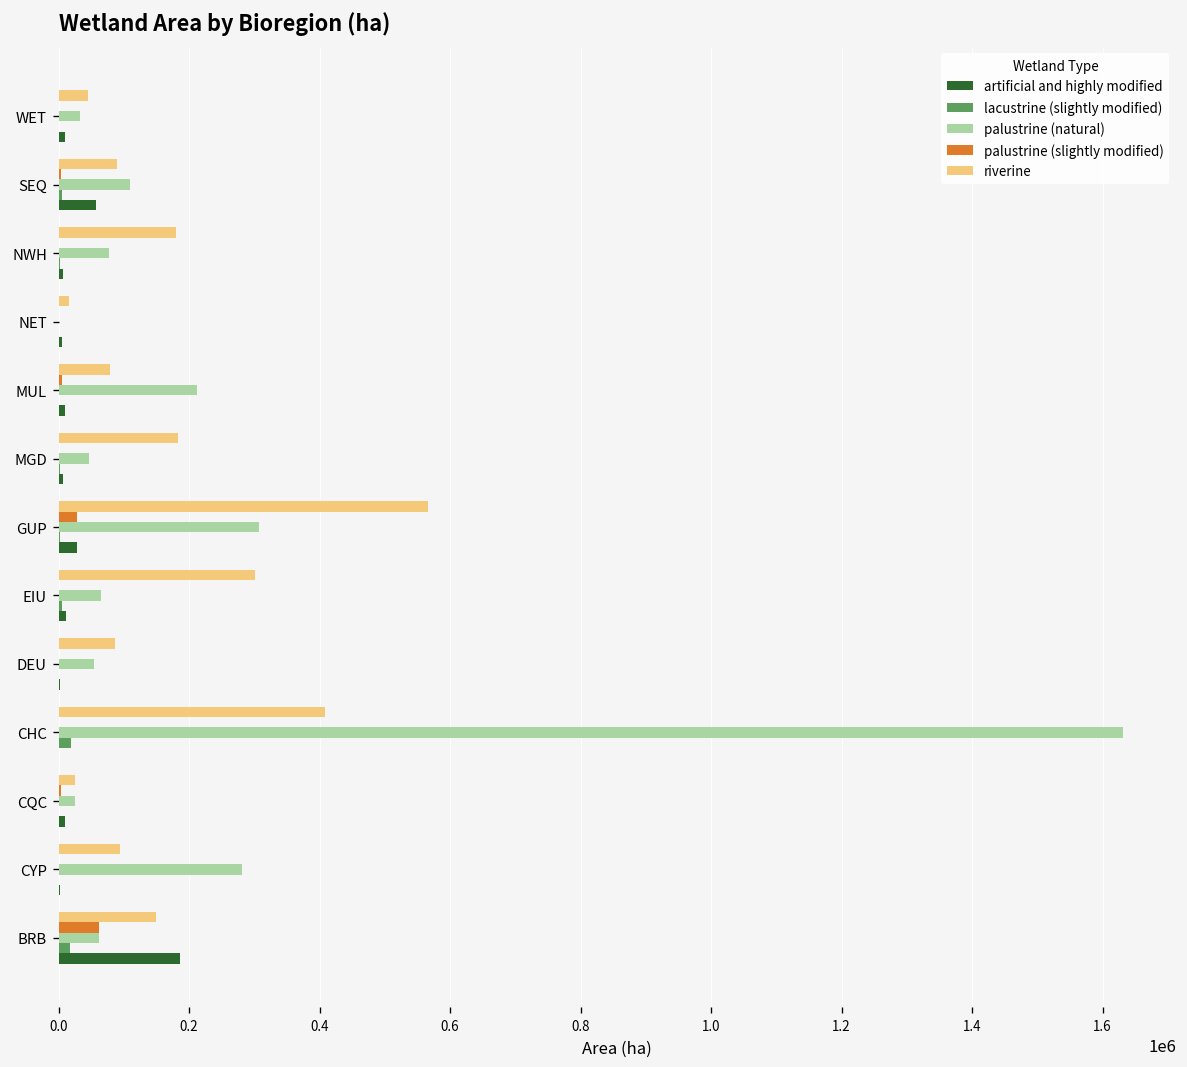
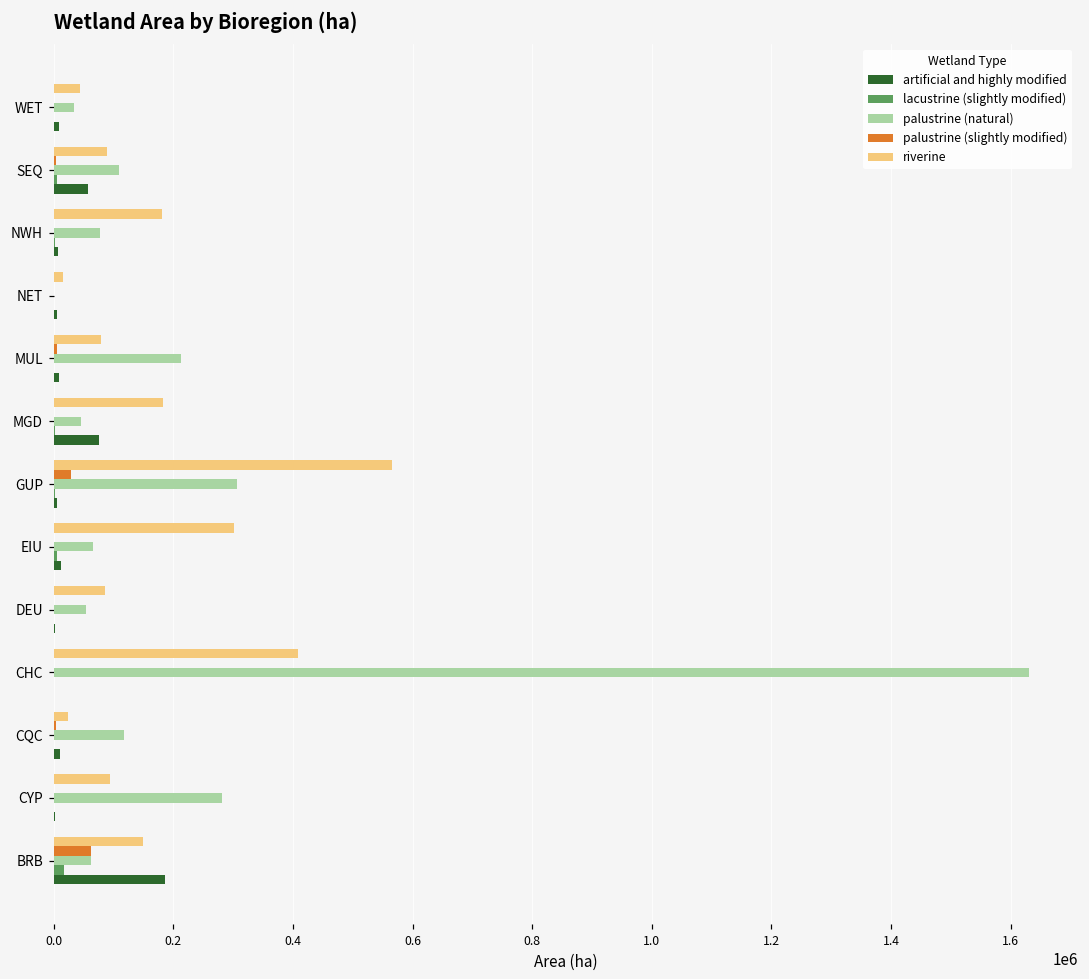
artificial and highly modified, MGD: 10000 -> 80000
artificial and highly modified, GUP: 30000 -> 10000
lacustrine (slightly modified), CHC: 20000 -> 0
palustrine (natural), CQC: 30000 -> 120000
